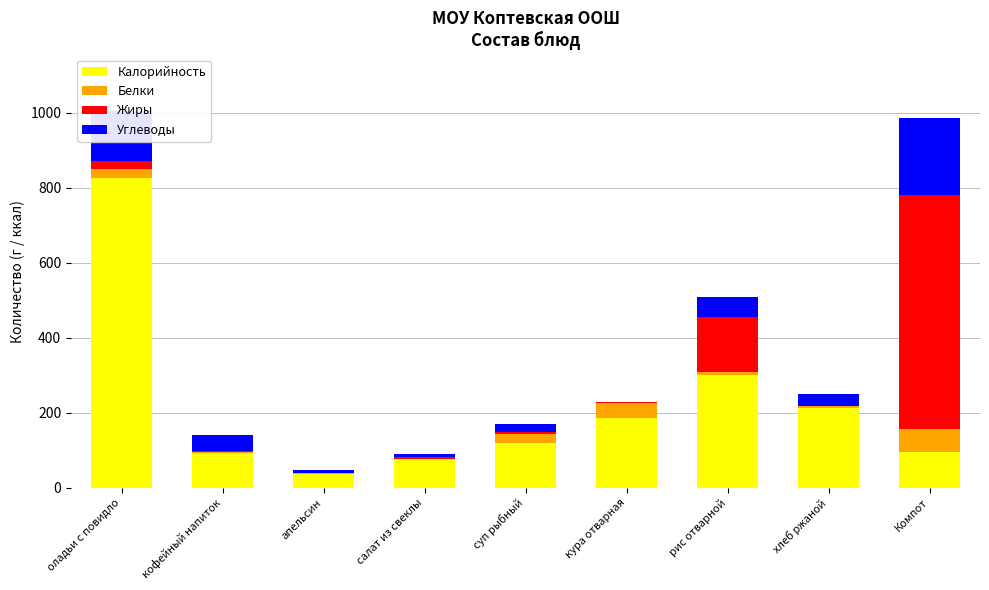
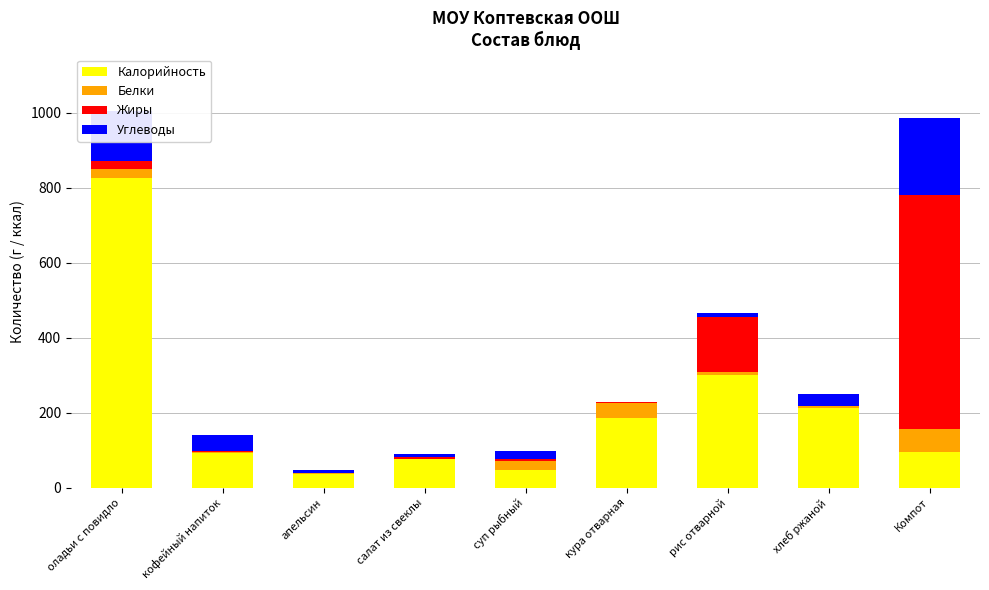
Калорийность, суп рыбный: 120 -> 50
Углеводы, рис отварной: 50 -> 10
